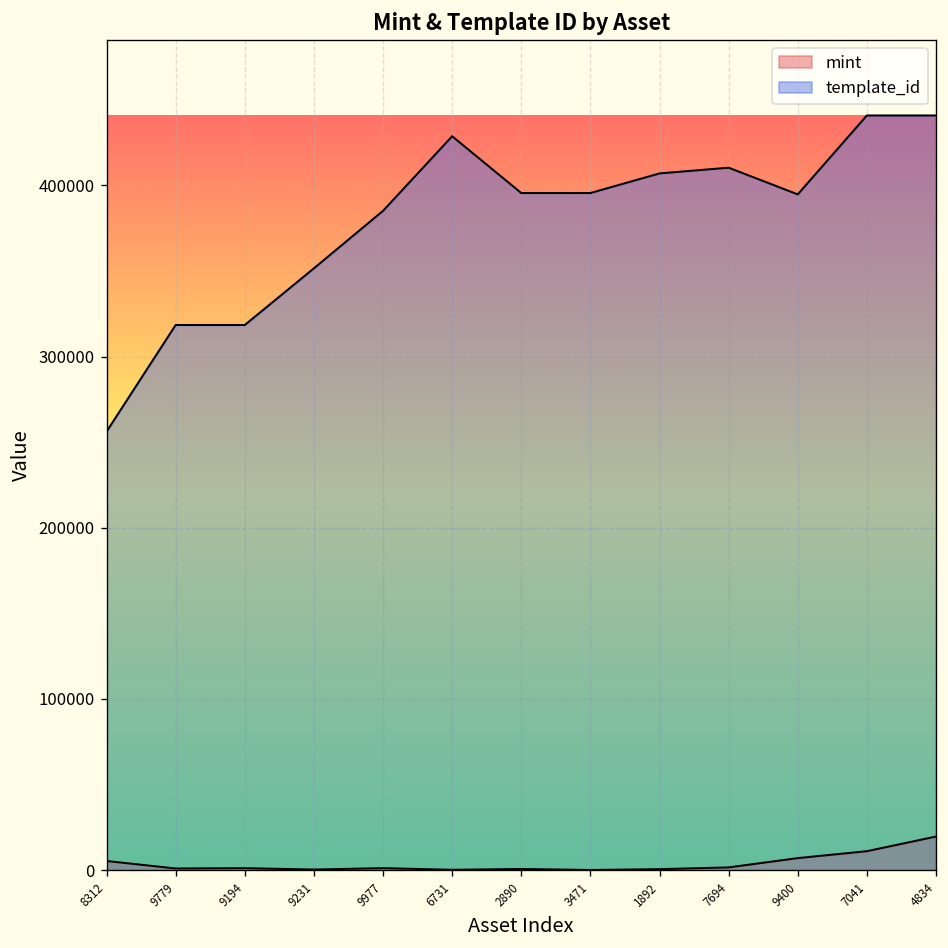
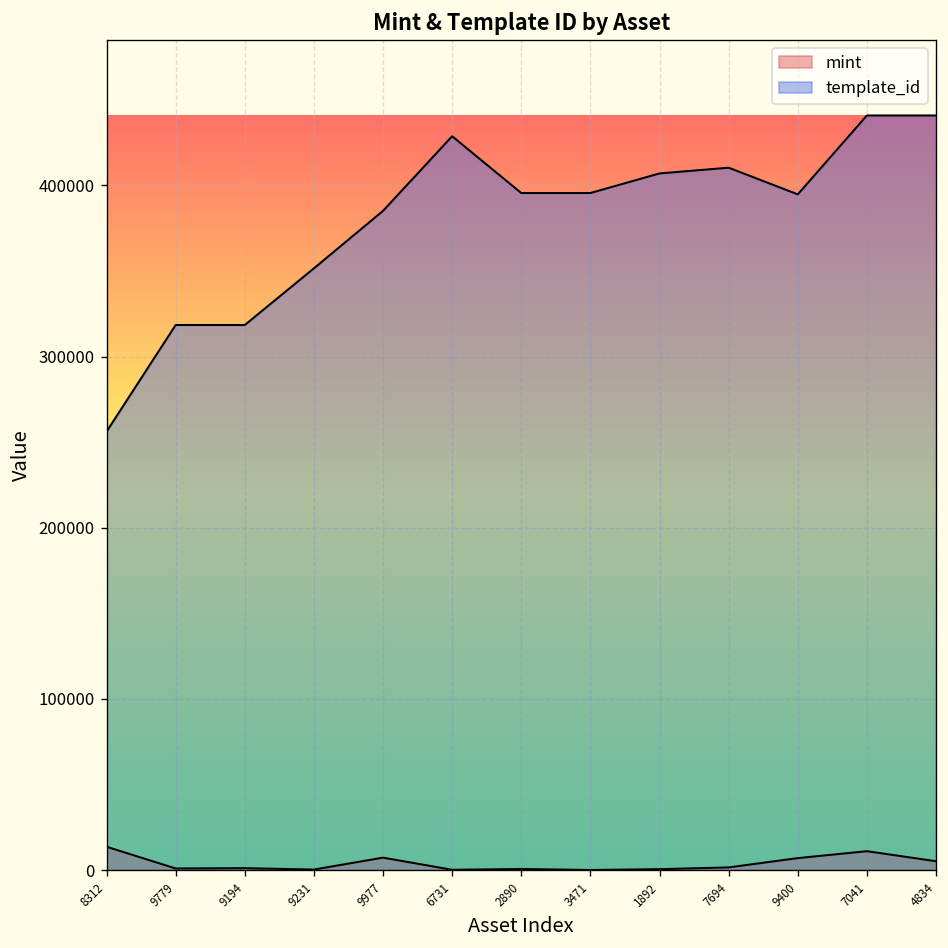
mint, 8312: 5000 -> 14000
mint, 9977: 1000 -> 7000
mint, 4834: 20000 -> 5000
